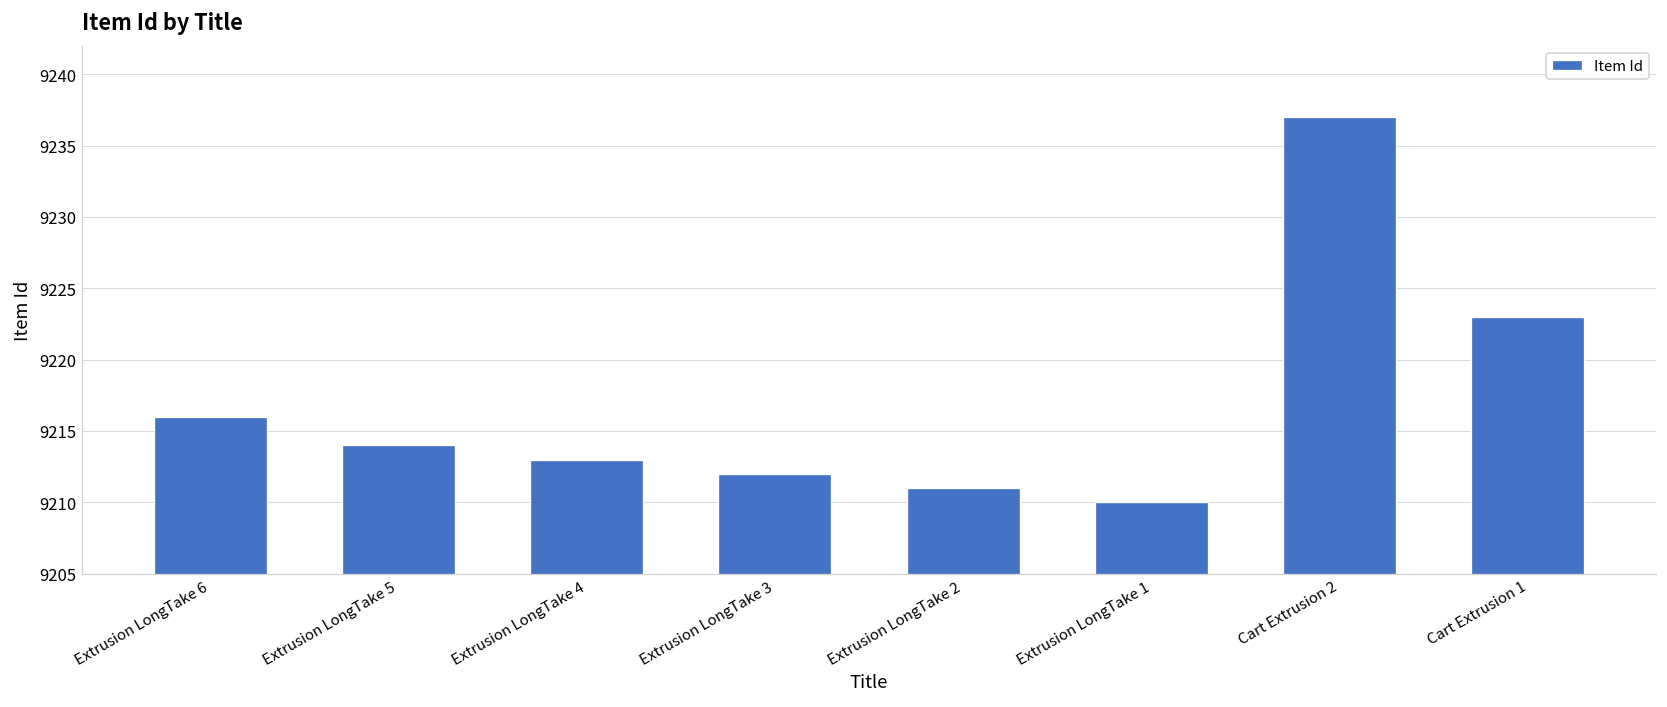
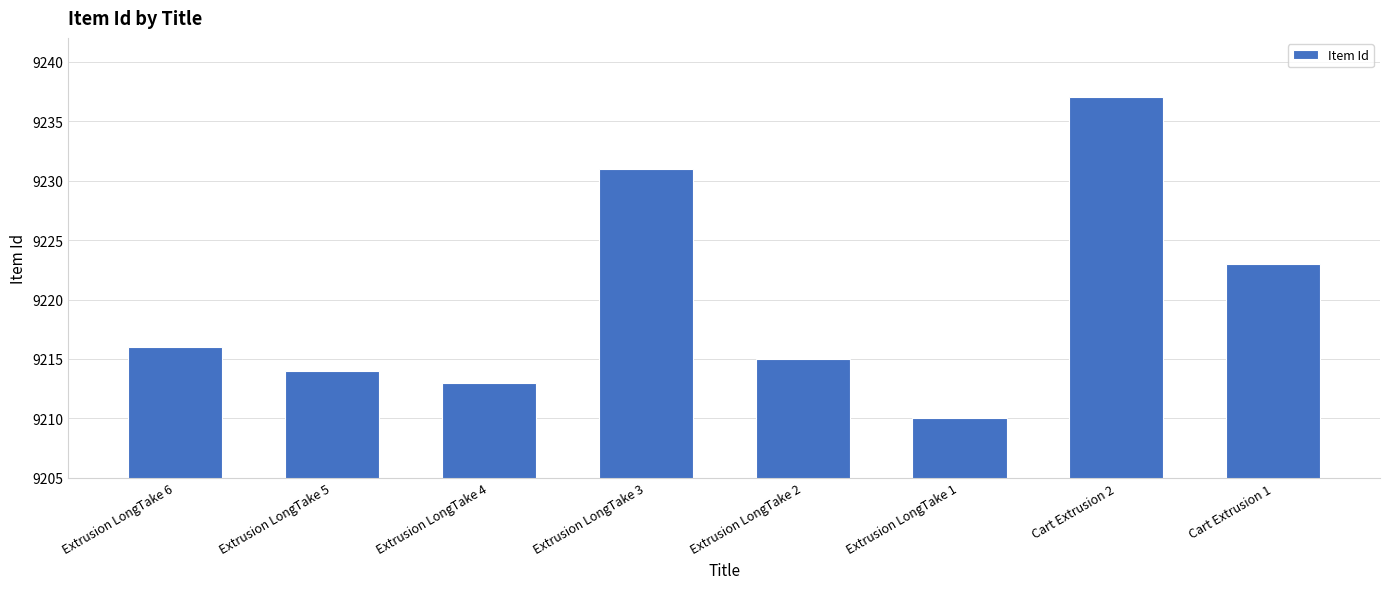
Extrusion LongTake 3: 9212 -> 9231
Extrusion LongTake 2: 9211 -> 9215
